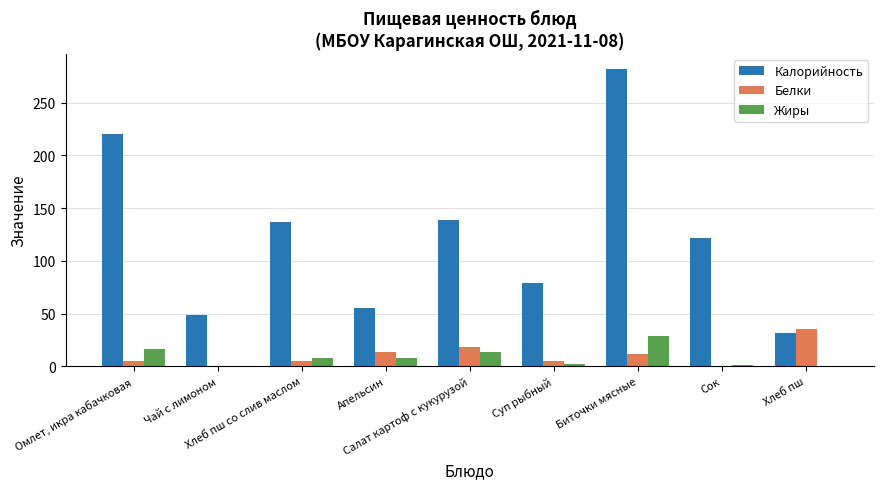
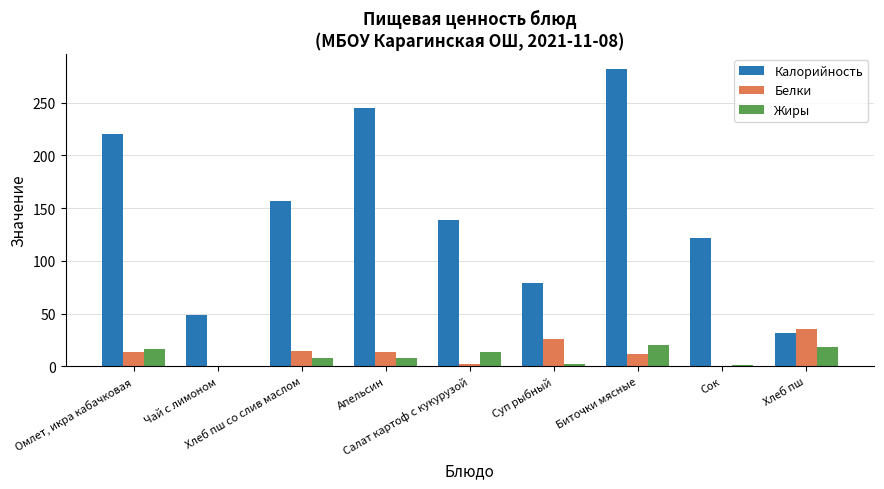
Белки, Омлет, икра кабачковая: 5 -> 14
Калорийность, Хлеб пш со слив маслом: 137 -> 157
Белки, Хлеб пш со слив маслом: 5 -> 14
Калорийность, Апельсин: 55 -> 245
Белки, Салат картоф с кукурузой: 19 -> 2
Белки, Суп рыбный: 5 -> 26
Жиры, Биточки мясные: 29 -> 20
Жиры, Хлеб пш: 1 -> 18
